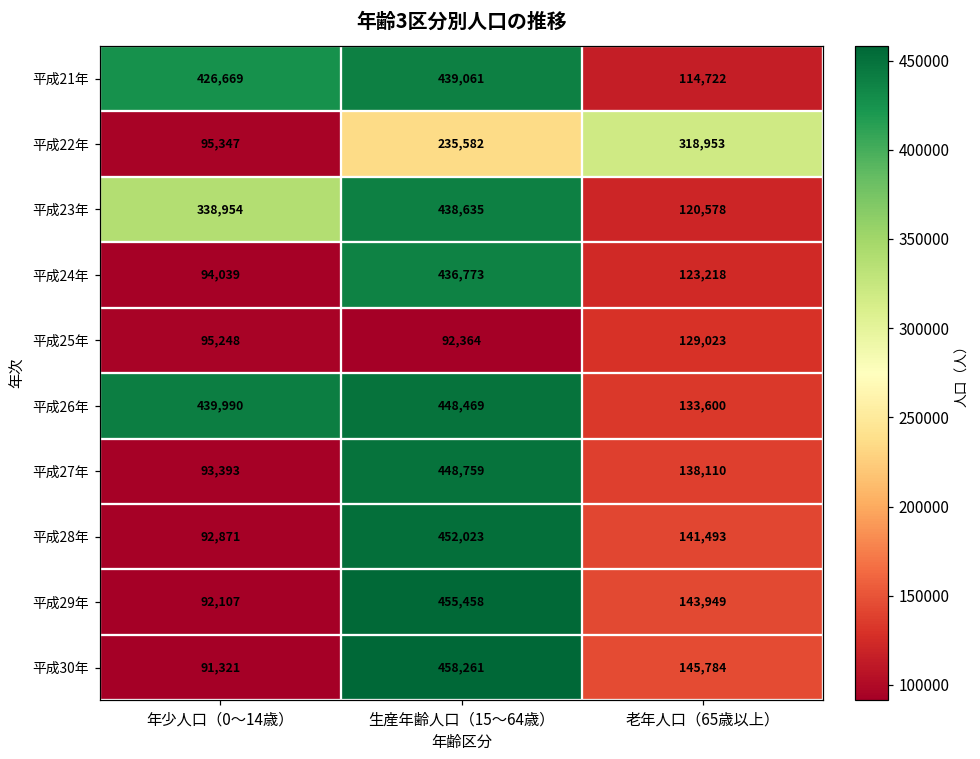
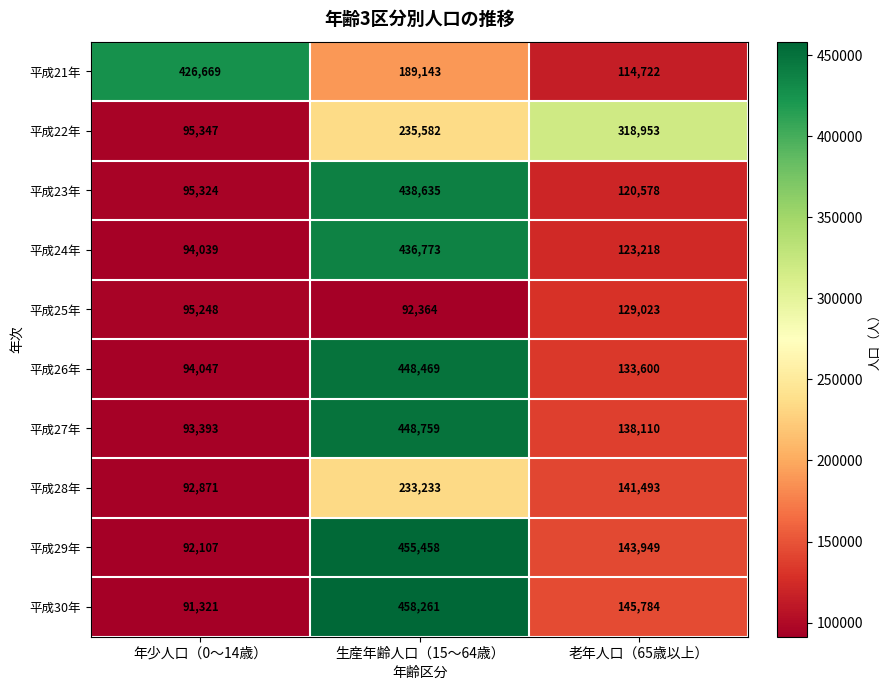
平成21年, 生産年齢人口（15～64歳）: 439,061 -> 189,143
平成23年, 年少人口（0～14歳）: 338,954 -> 95,324
平成26年, 年少人口（0～14歳）: 439,990 -> 94,047
平成28年, 生産年齢人口（15～64歳）: 452,023 -> 233,233
